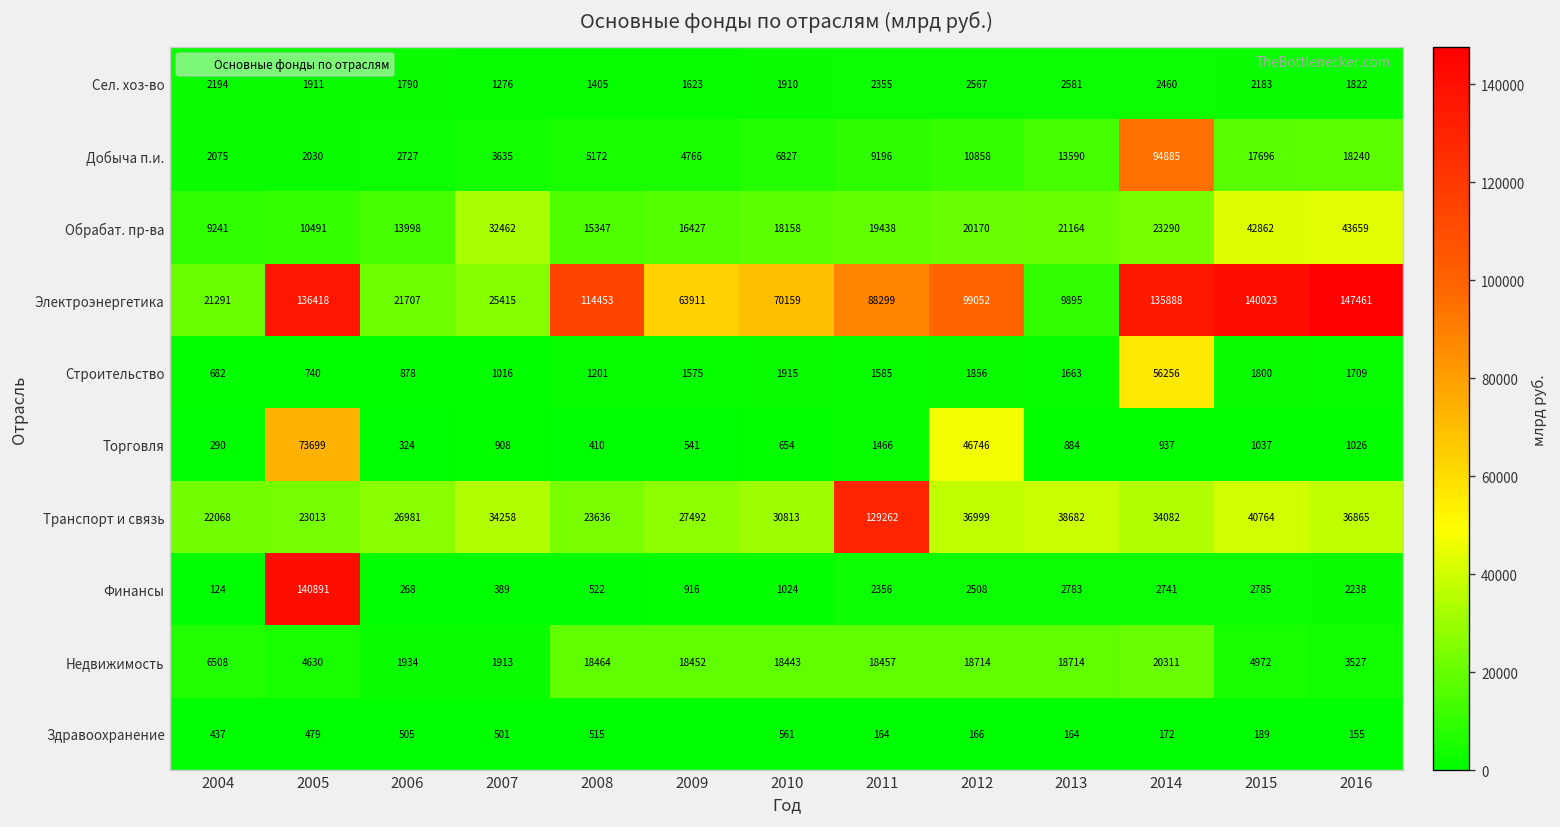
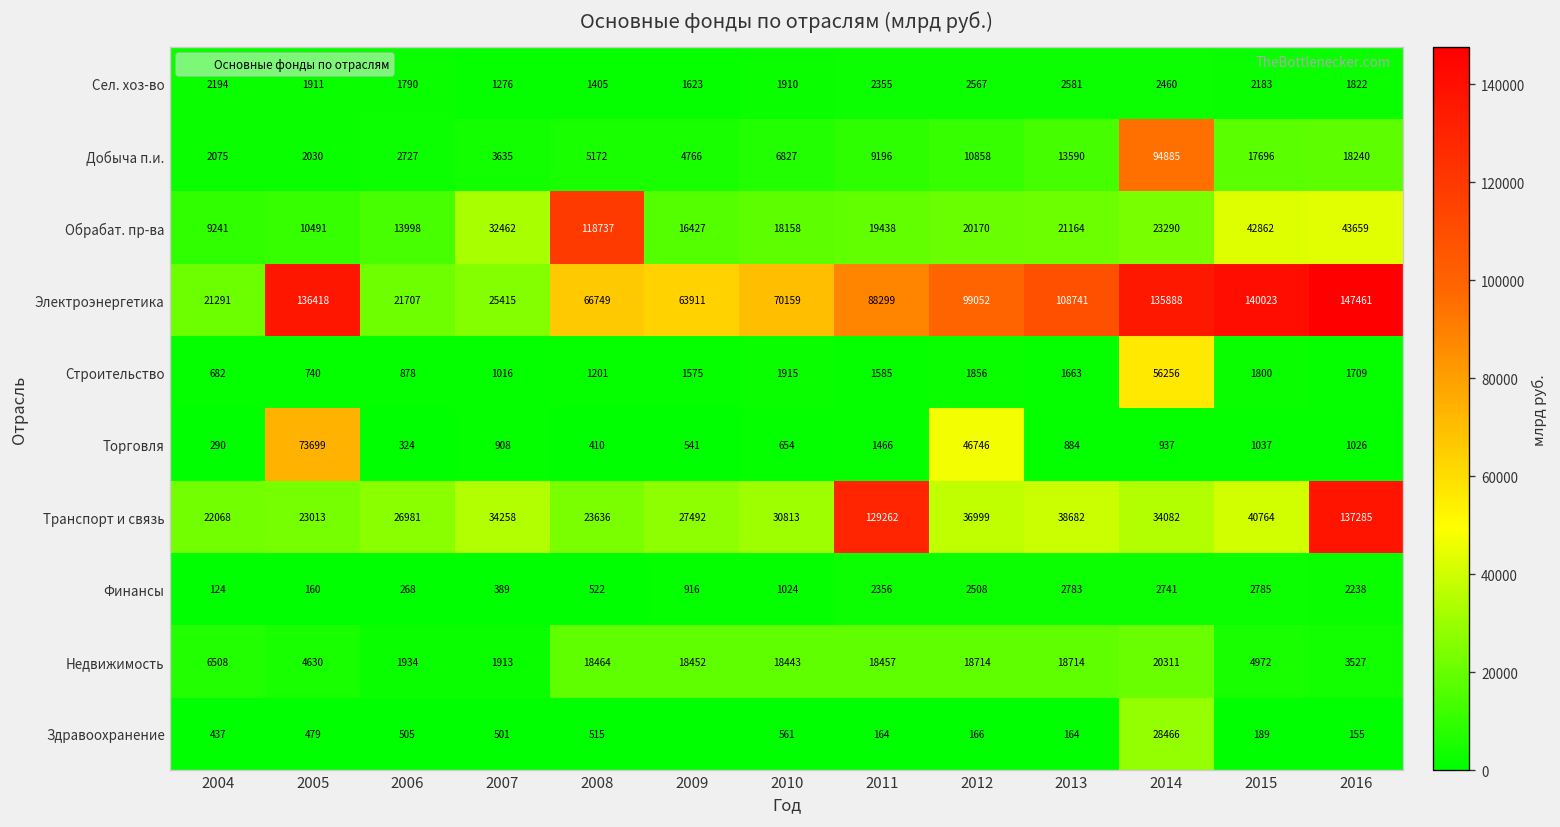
Обрабат. пр-ва, 2008: 15347 -> 118737
Электроэнергетика, 2008: 114453 -> 66749
Электроэнергетика, 2013: 9895 -> 108741
Транспорт и связь, 2016: 36865 -> 137285
Финансы, 2005: 140891 -> 160
Здравоохранение, 2014: 172 -> 28466
